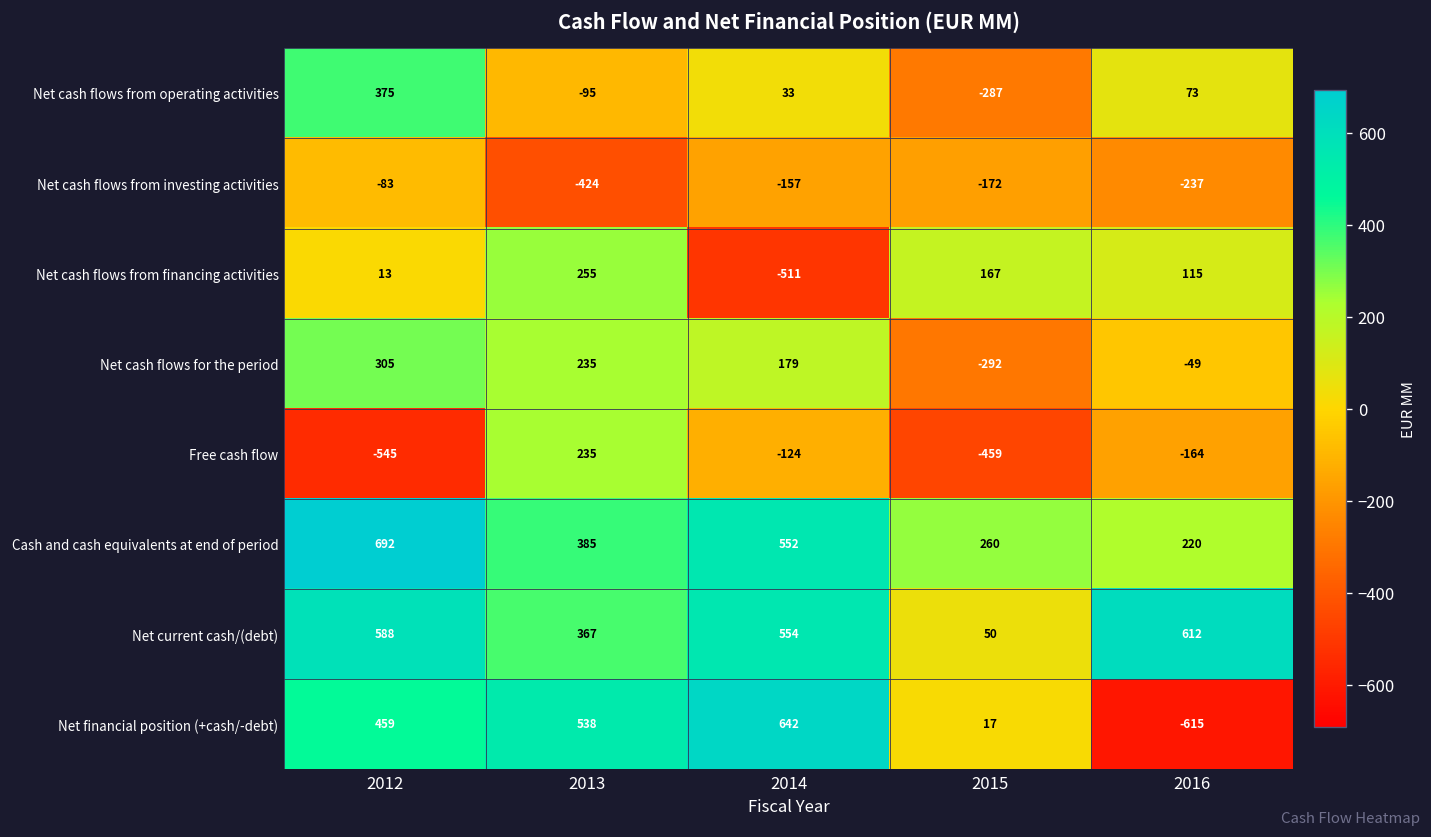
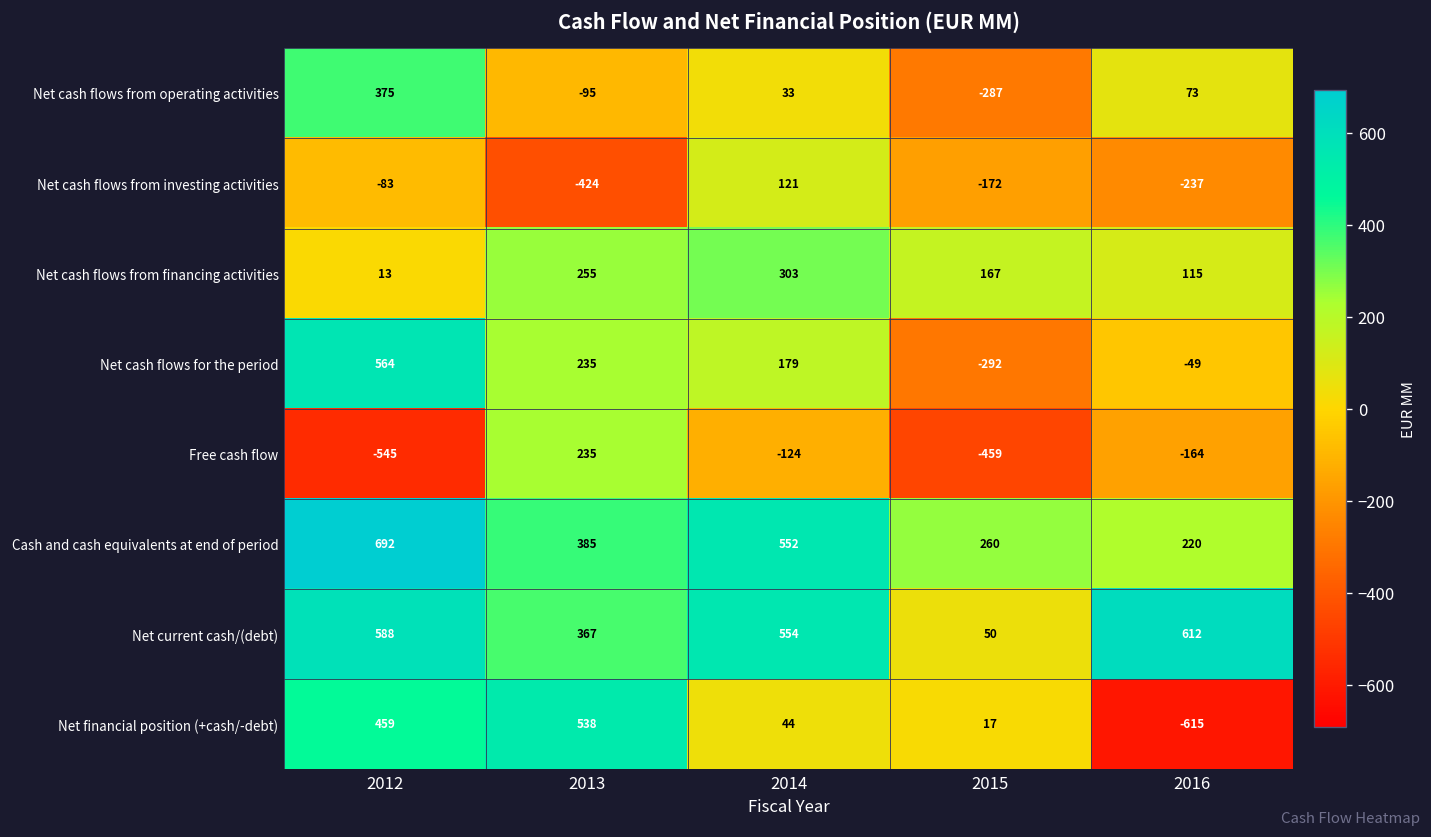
Net cash flows from investing activities, 2014: -157 -> 121
Net cash flows from financing activities, 2014: -511 -> 303
Net cash flows for the period, 2012: 305 -> 564
Net financial position (+cash/-debt), 2014: 642 -> 44
